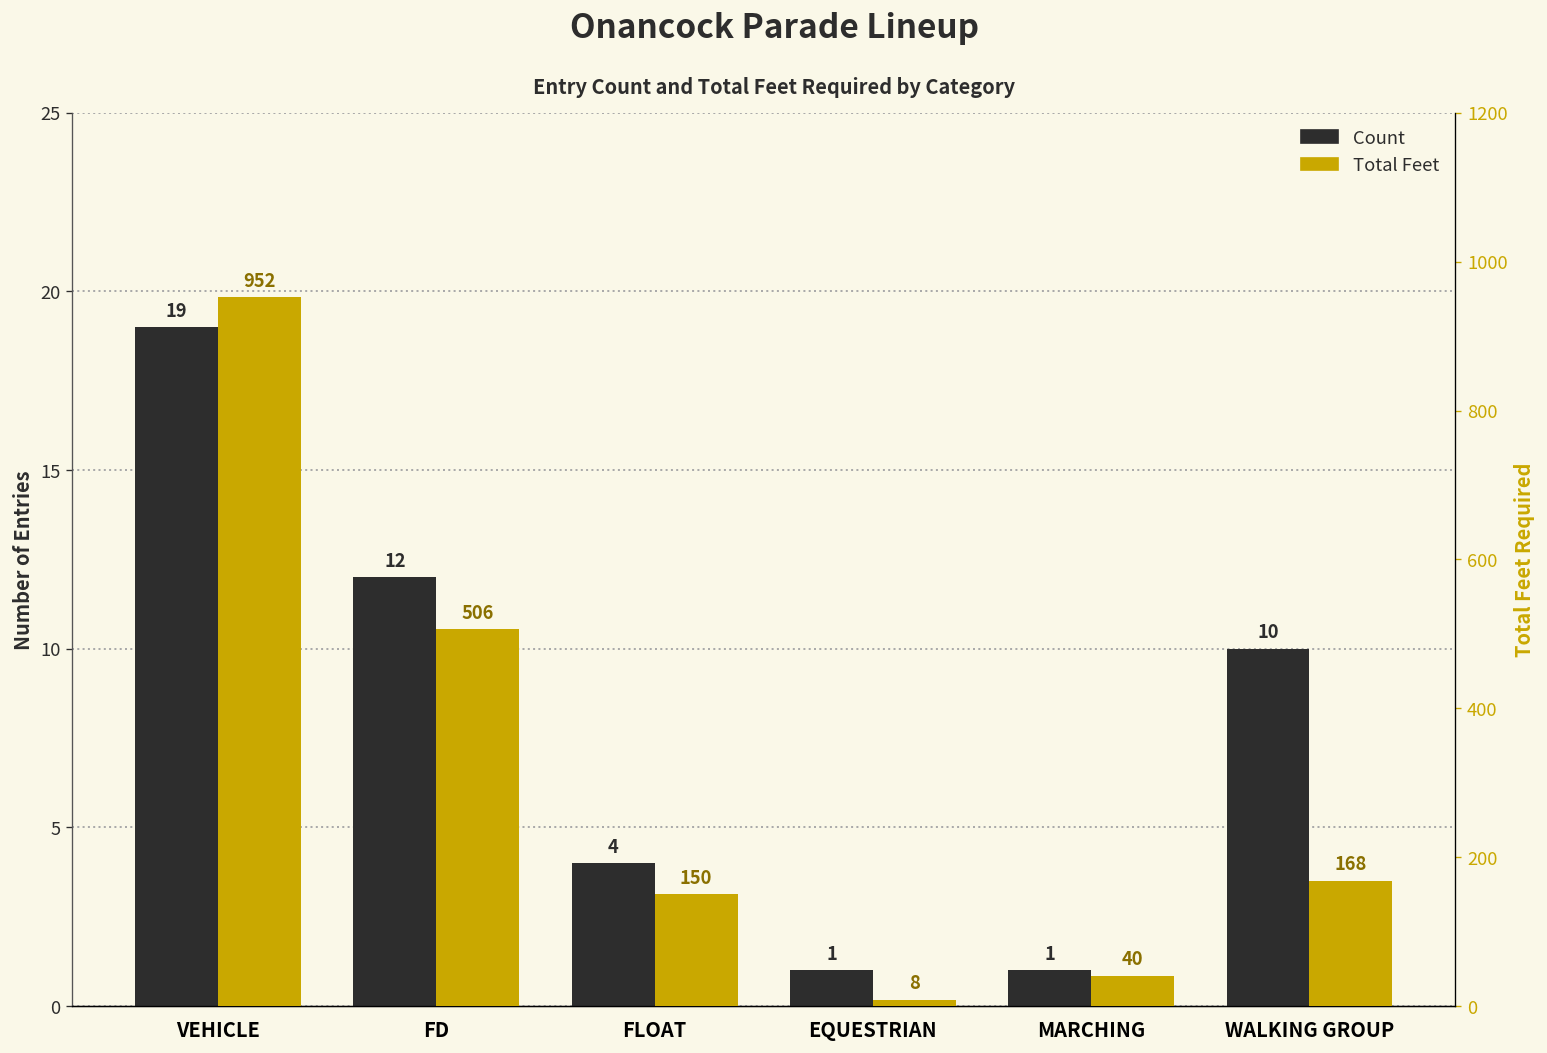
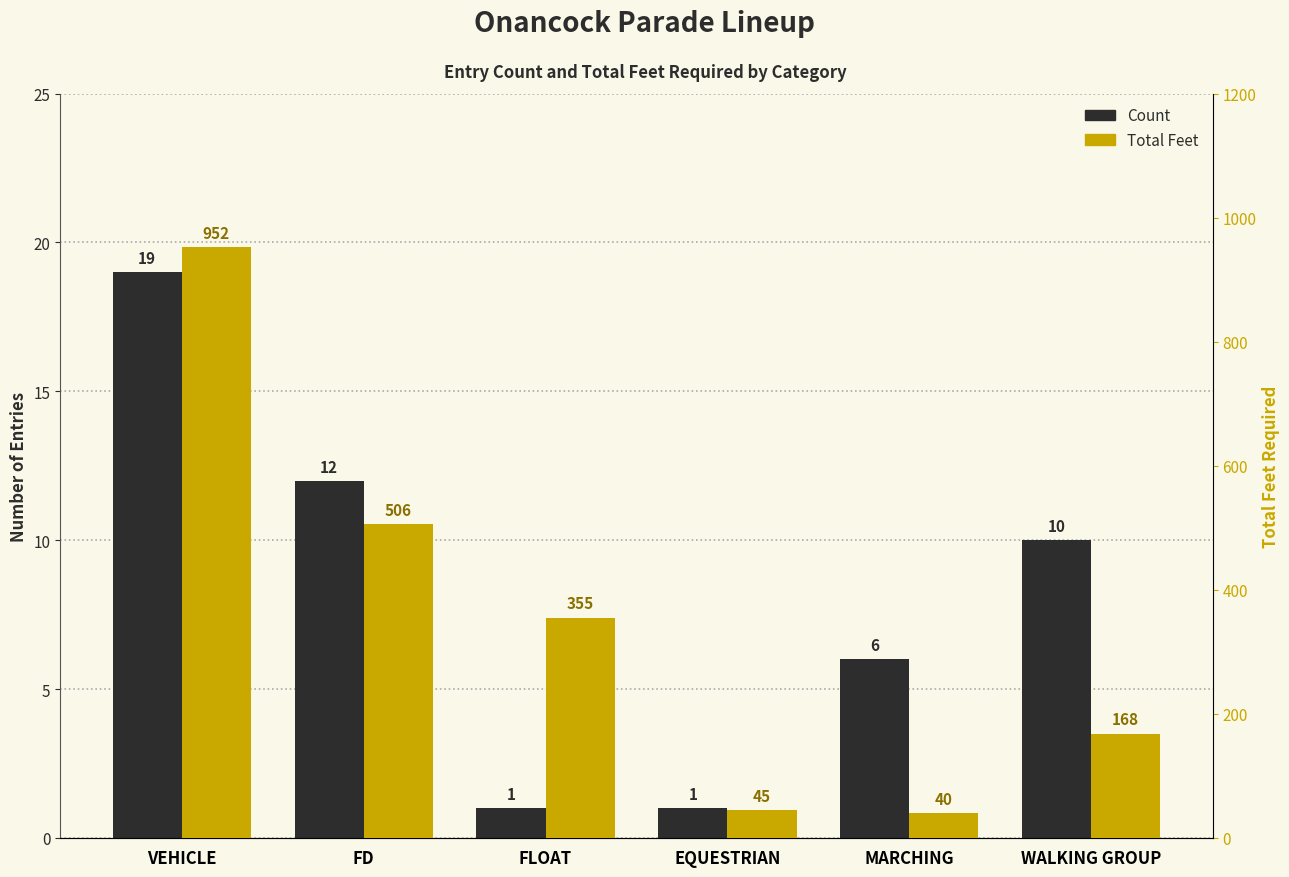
Count, FLOAT: 4 -> 1
Count, MARCHING: 1 -> 6
Total Feet, FLOAT: 150 -> 355
Total Feet, EQUESTRIAN: 8 -> 45
